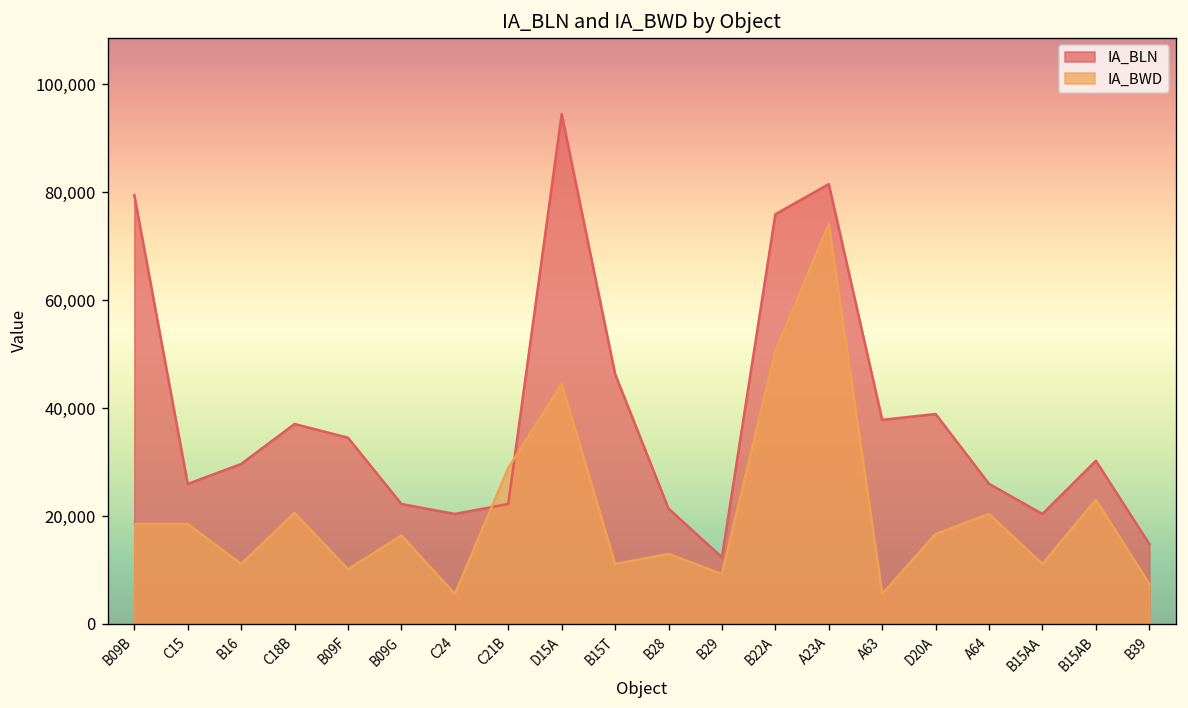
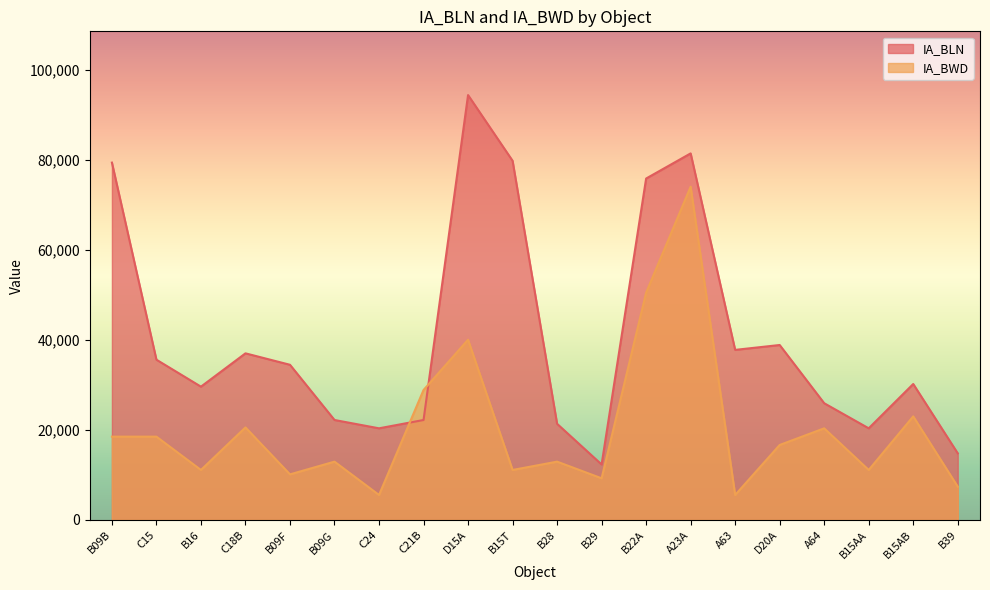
IA_BLN, C15: 26,000 -> 36,000
IA_BWD, B09G: 16,000 -> 13,000
IA_BWD, D15A: 44,000 -> 40,000
IA_BLN, B15T: 46,000 -> 80,000
